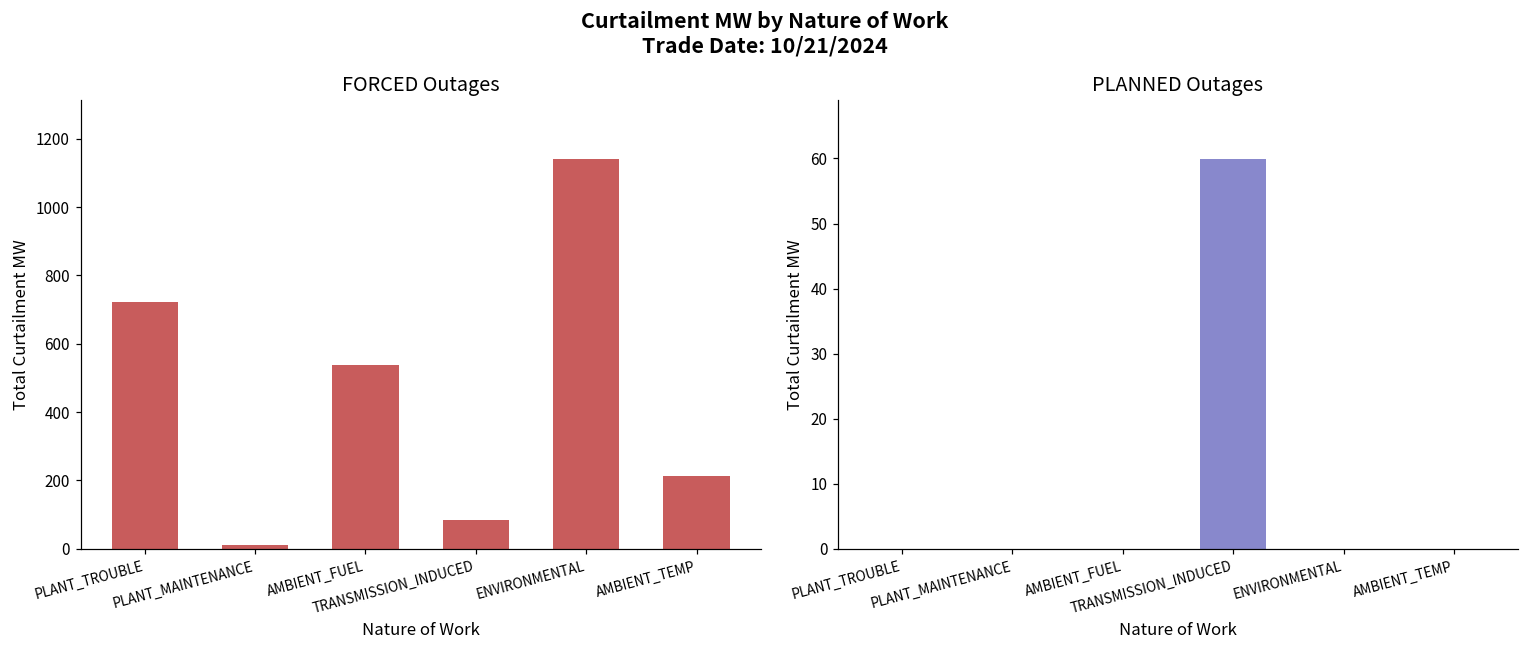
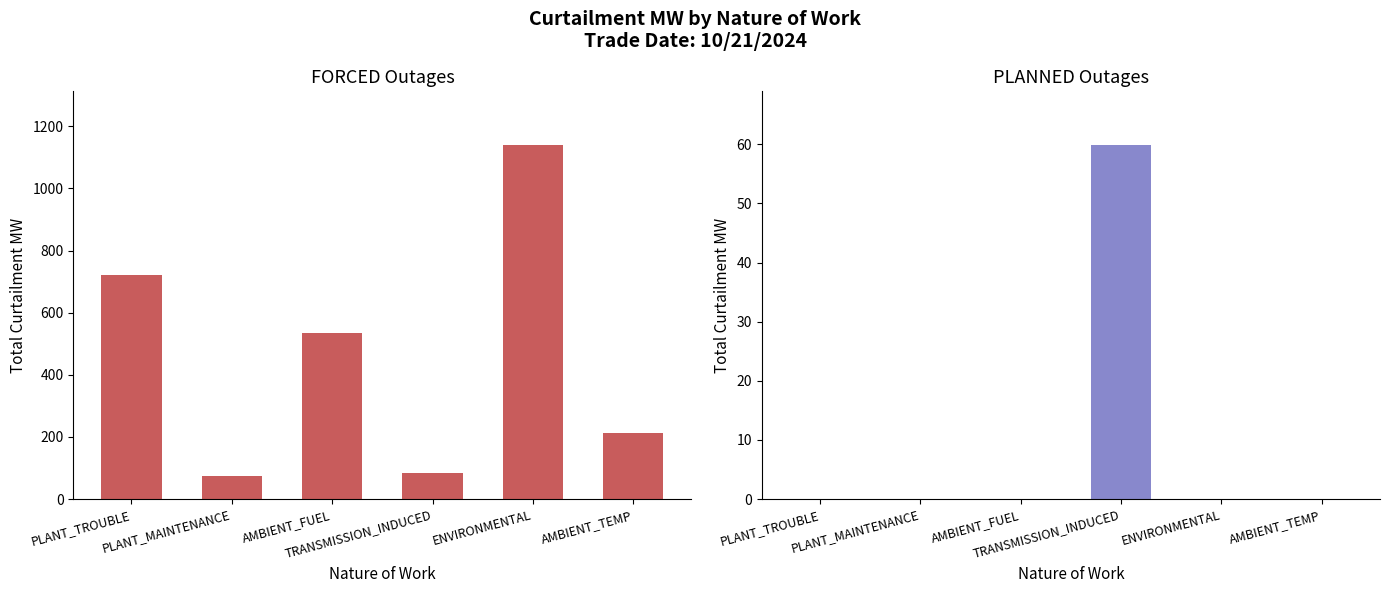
FORCED Outages, PLANT_MAINTENANCE: 10 -> 70
